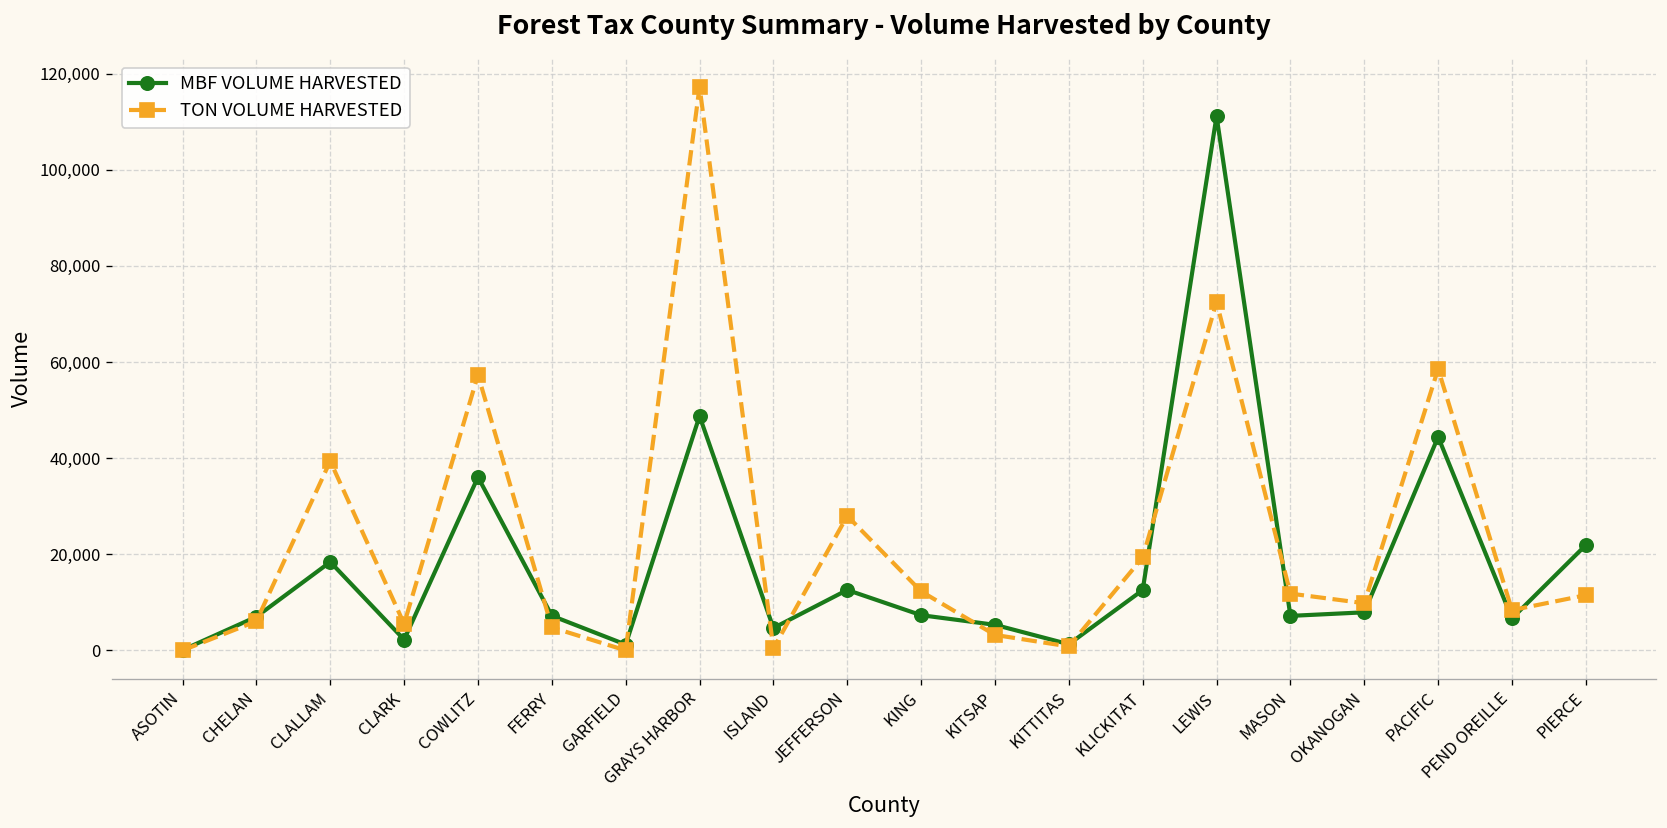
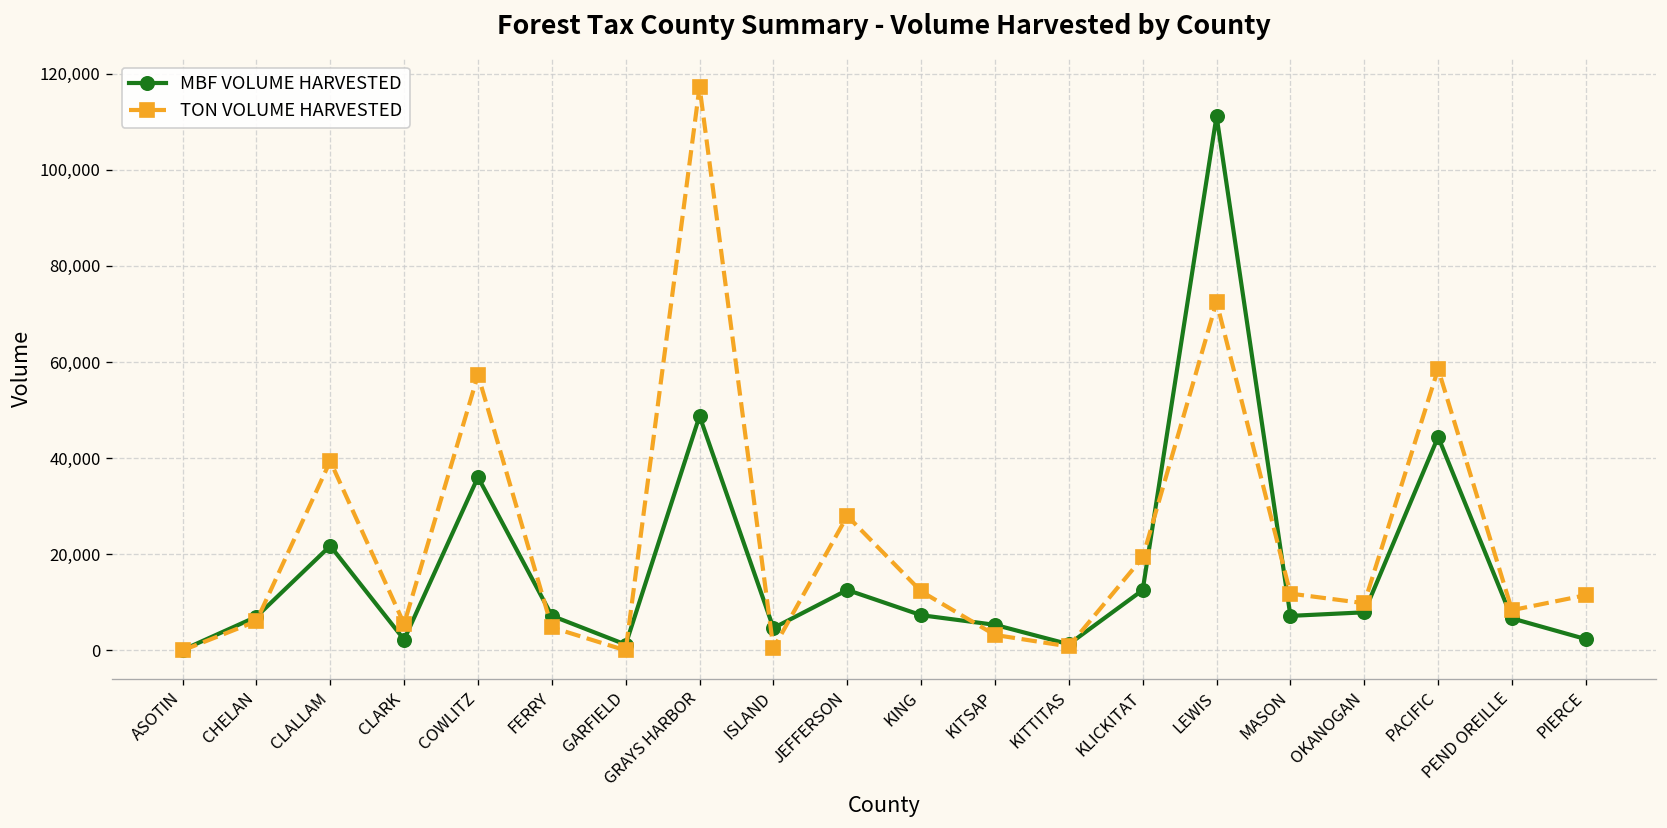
MBF VOLUME HARVESTED, CLALLAM: 18,000 -> 22,000
MBF VOLUME HARVESTED, PIERCE: 22,000 -> 2,000
